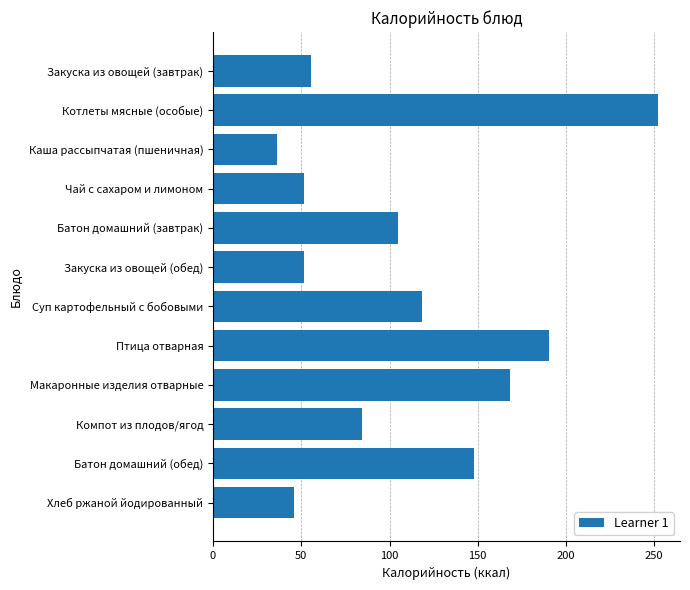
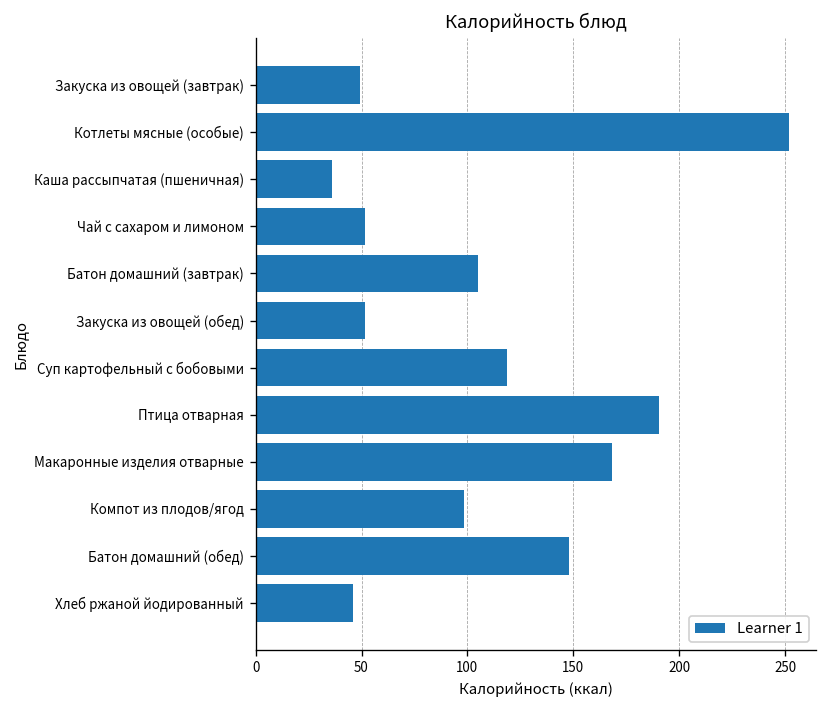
Закуска из овощей (завтрак): 56 -> 49
Компот из плодов/ягод: 85 -> 98
